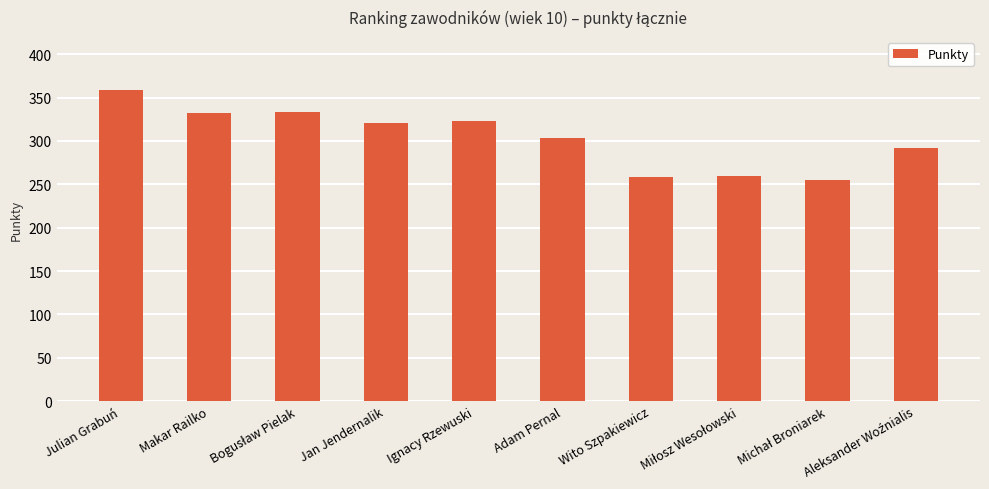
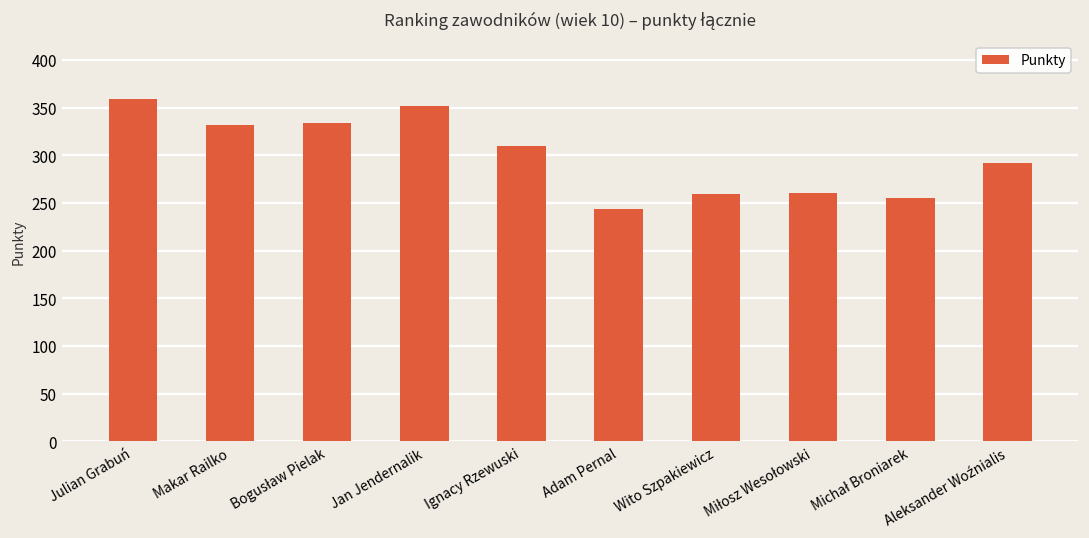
Jan Jendernalik: 320 -> 350
Ignacy Rzewuski: 320 -> 310
Adam Pernal: 300 -> 240
